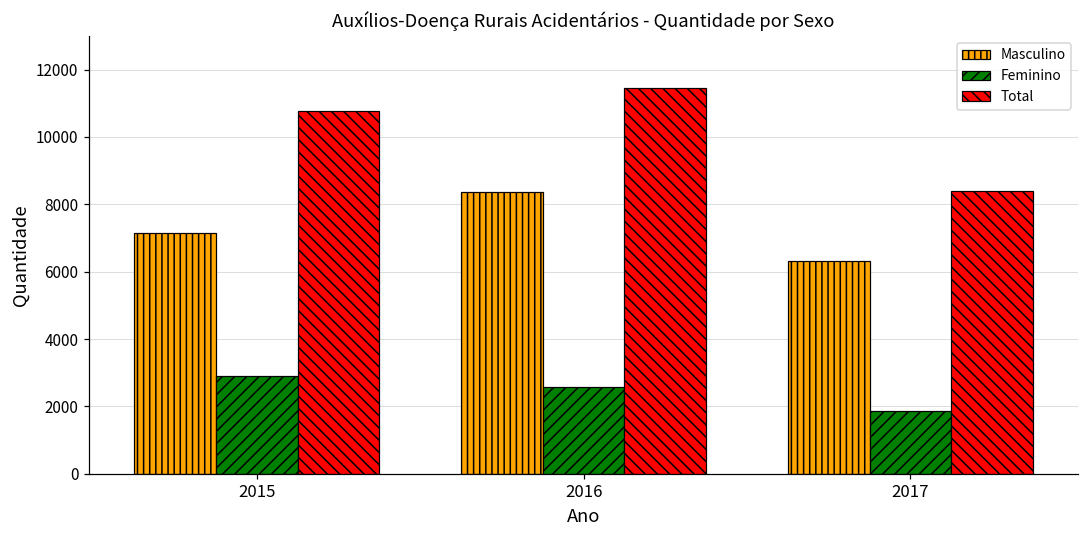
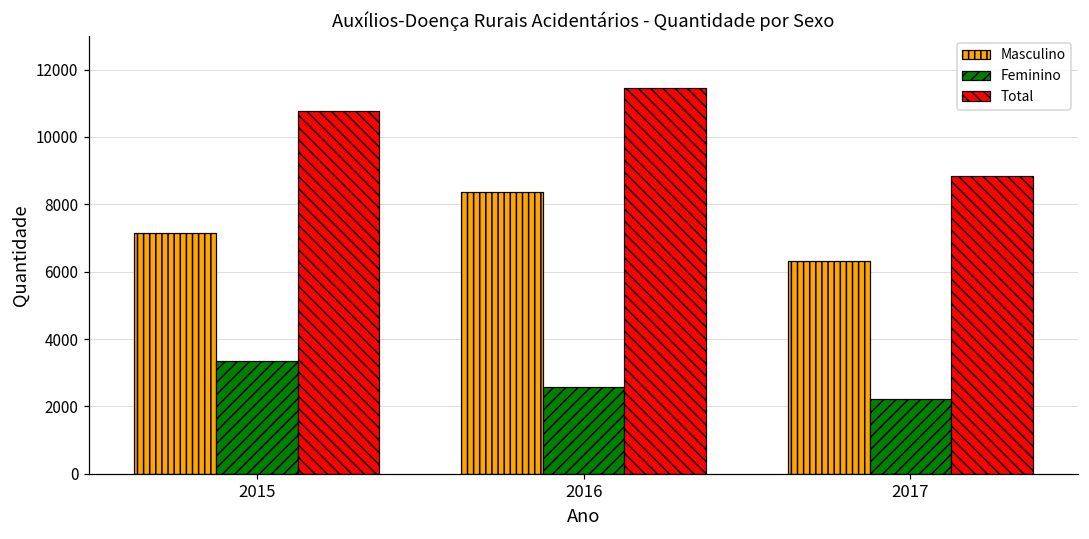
Feminino, 2015: 2900 -> 3300
Feminino, 2017: 1900 -> 2200
Total, 2017: 8400 -> 8800
